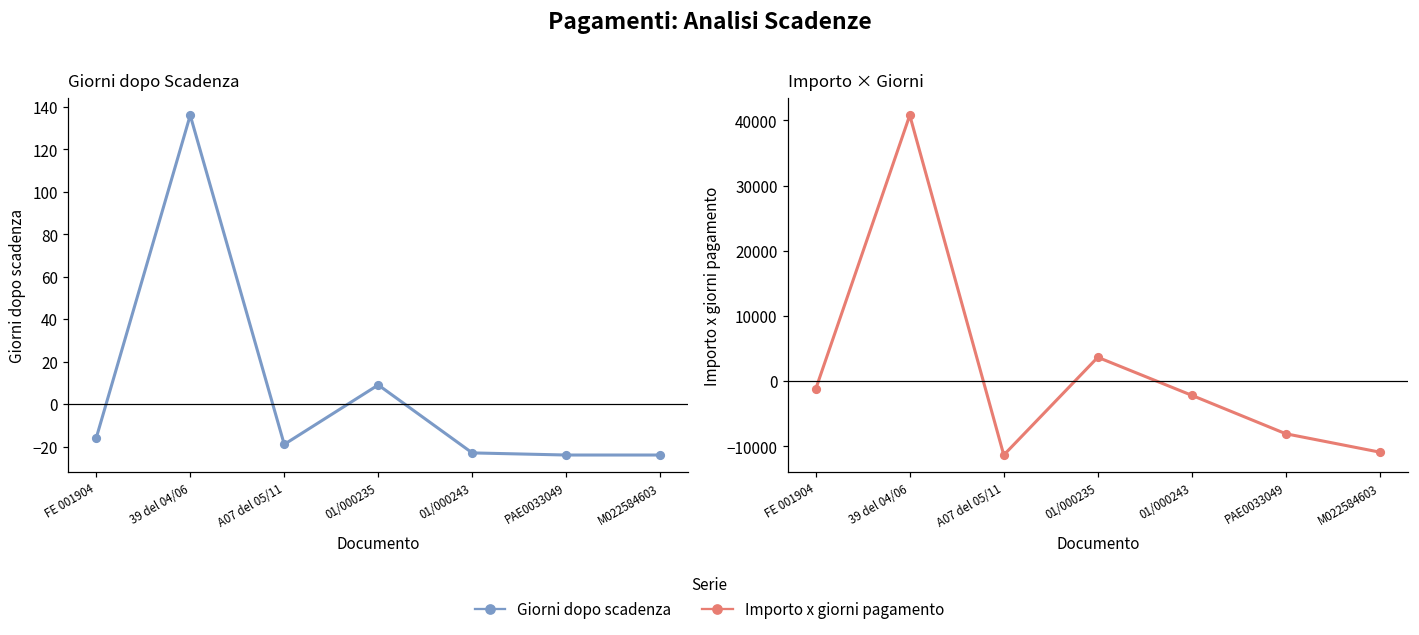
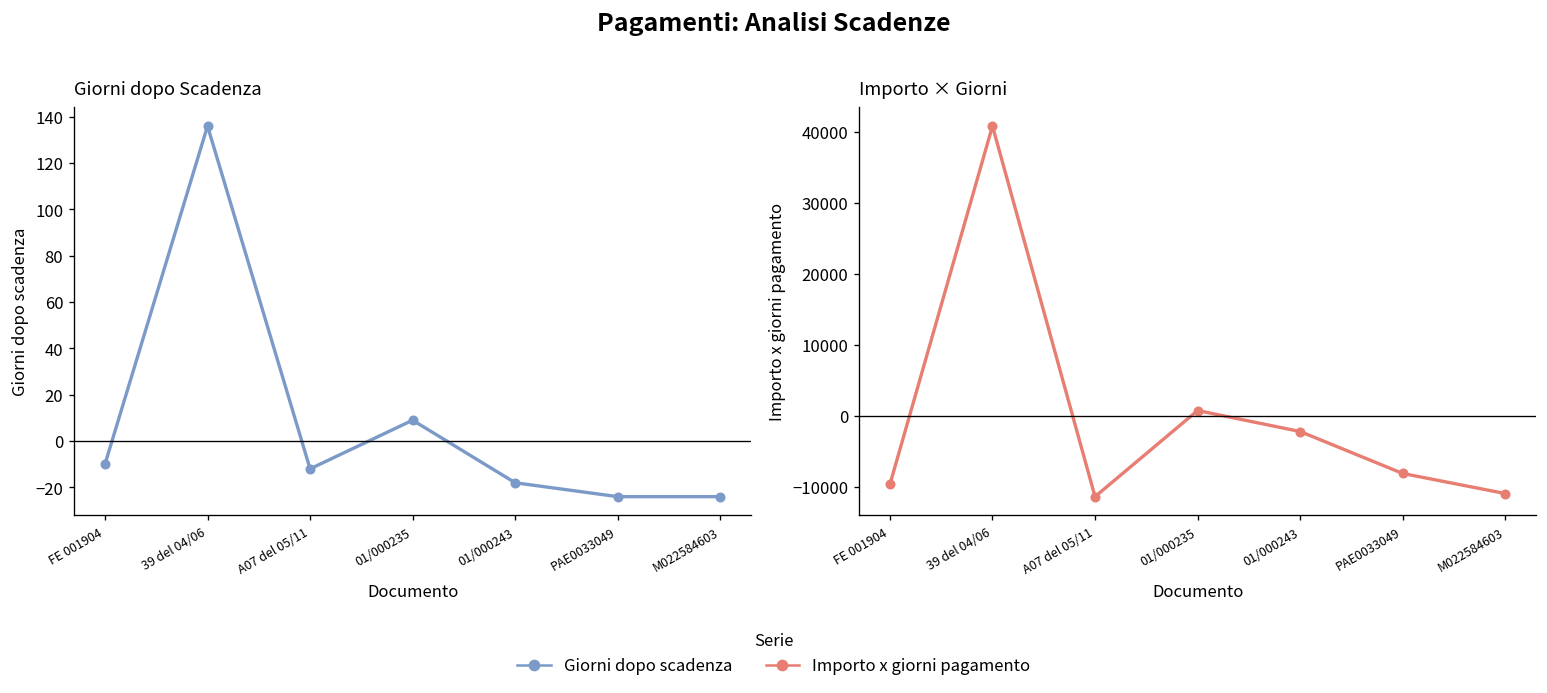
Giorni dopo Scadenza, FE 001904: -16 -> -10
Giorni dopo Scadenza, A07 del 05/11: -19 -> -12
Giorni dopo Scadenza, 01/000243: -23 -> -18
Importo × Giorni, FE 001904: -1000 -> -10000
Importo × Giorni, 01/000235: 4000 -> 1000
